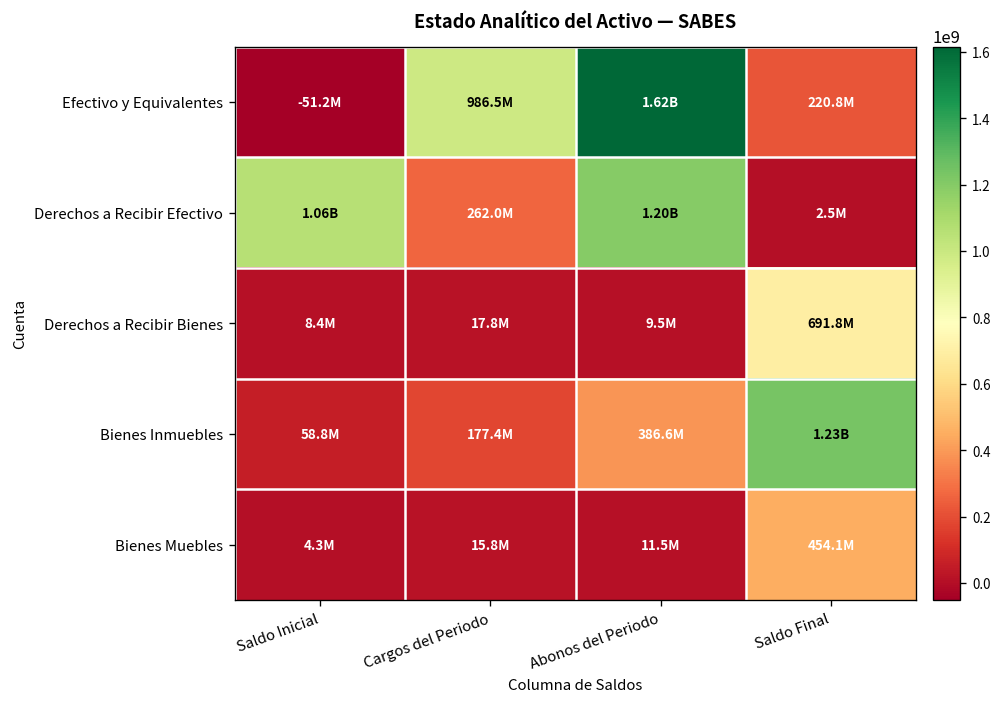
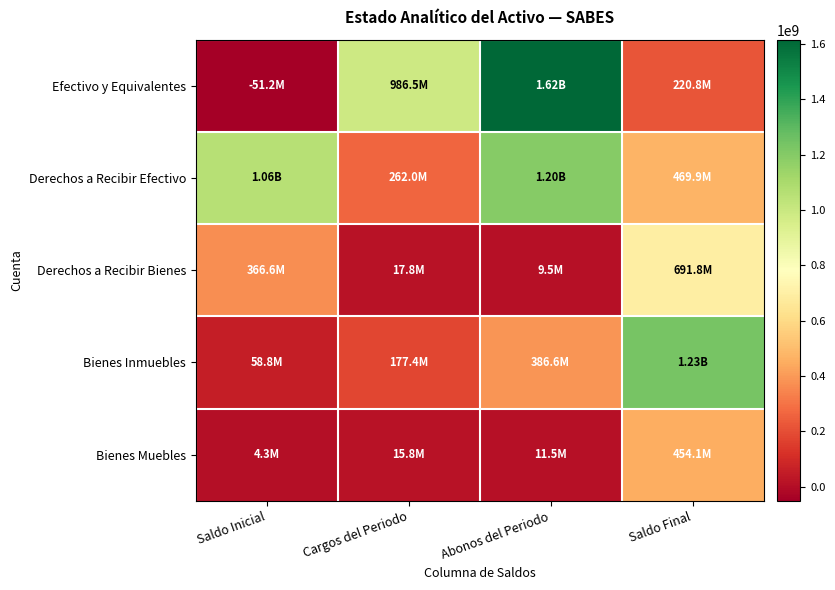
Derechos a Recibir Efectivo, Saldo Final: 2.5M -> 469.9M
Derechos a Recibir Bienes, Saldo Inicial: 8.4M -> 366.6M
